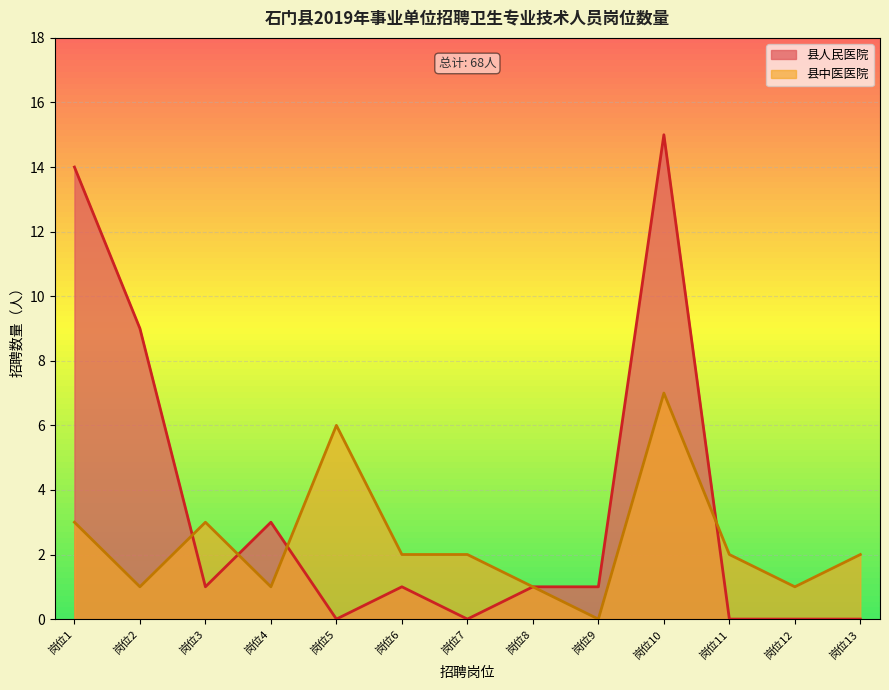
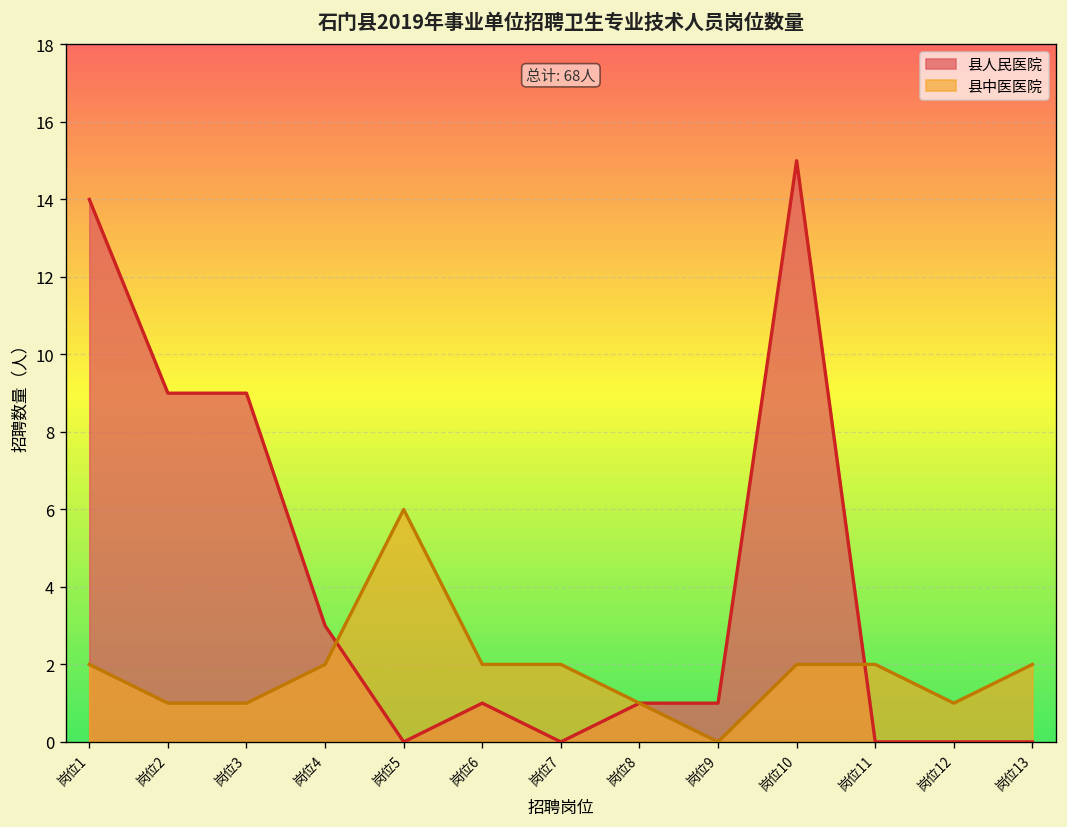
县中医医院, 岗位1: 3 -> 2
县人民医院, 岗位3: 1 -> 9
县中医医院, 岗位3: 3 -> 1
县中医医院, 岗位4: 1 -> 2
县中医医院, 岗位10: 7 -> 2
